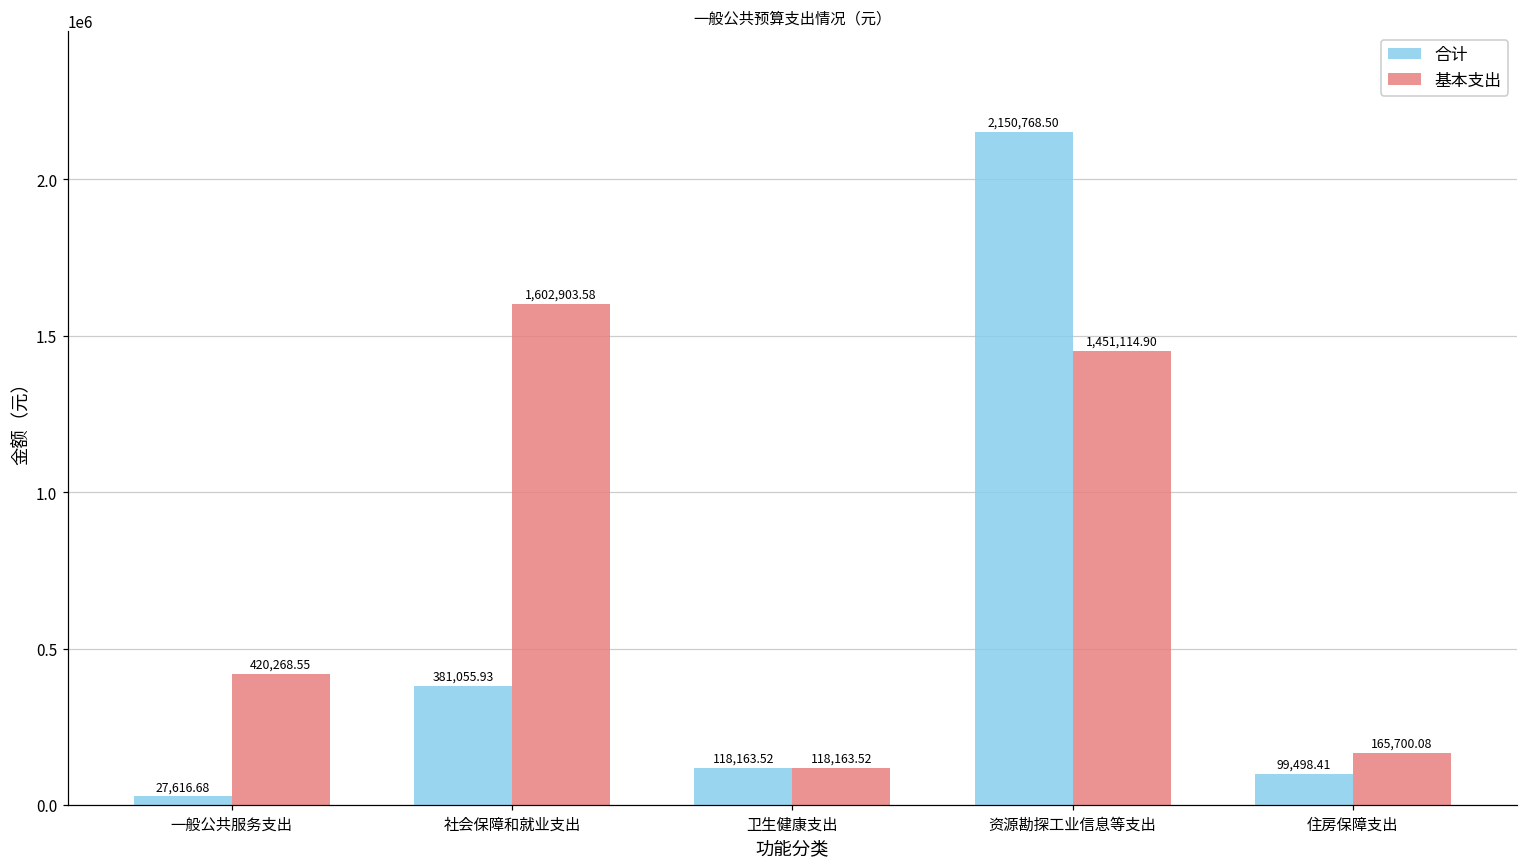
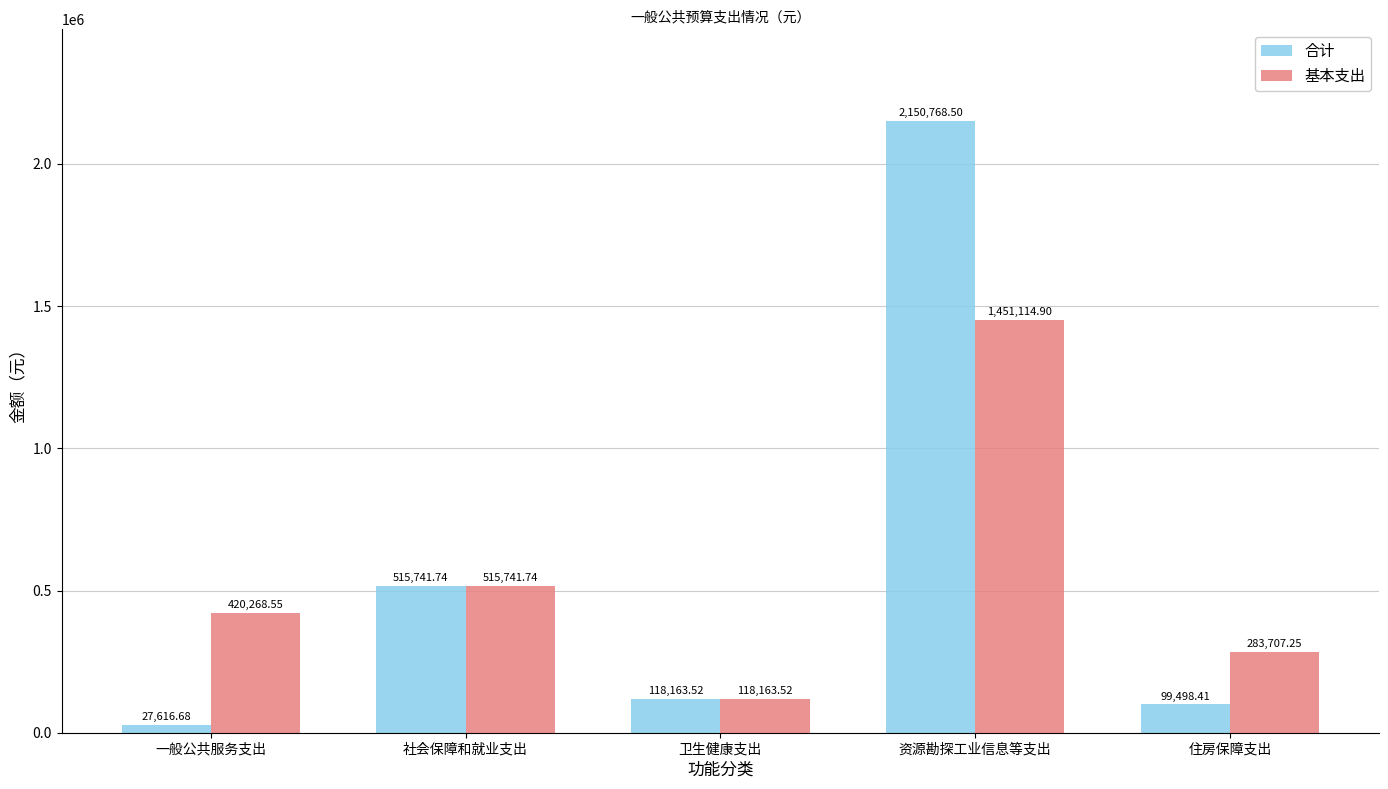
合计, 社会保障和就业支出: 381,055.93 -> 515,741.74
基本支出, 社会保障和就业支出: 1,602,903.58 -> 515,741.74
基本支出, 住房保障支出: 165,700.08 -> 283,707.25
